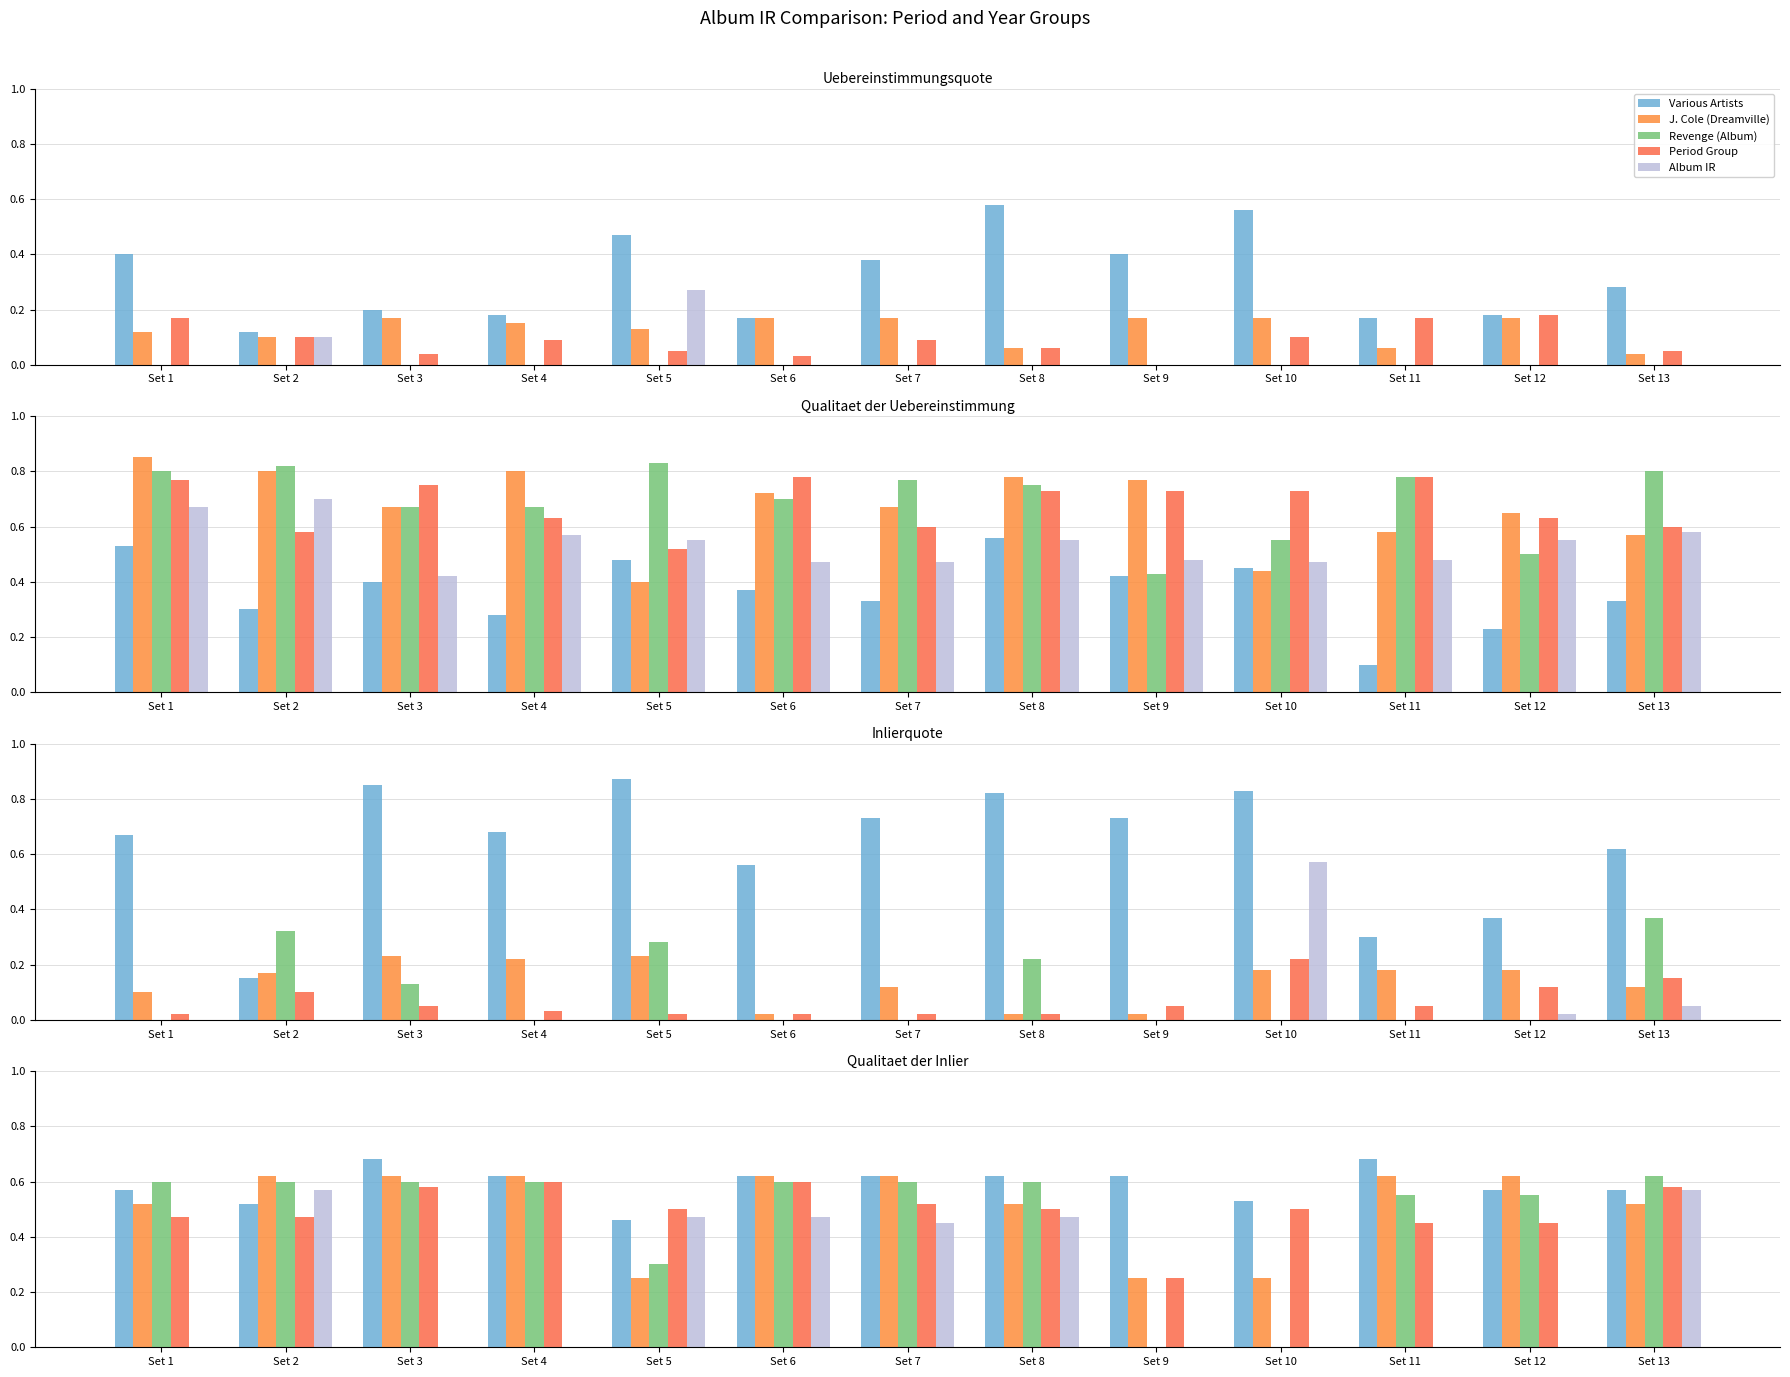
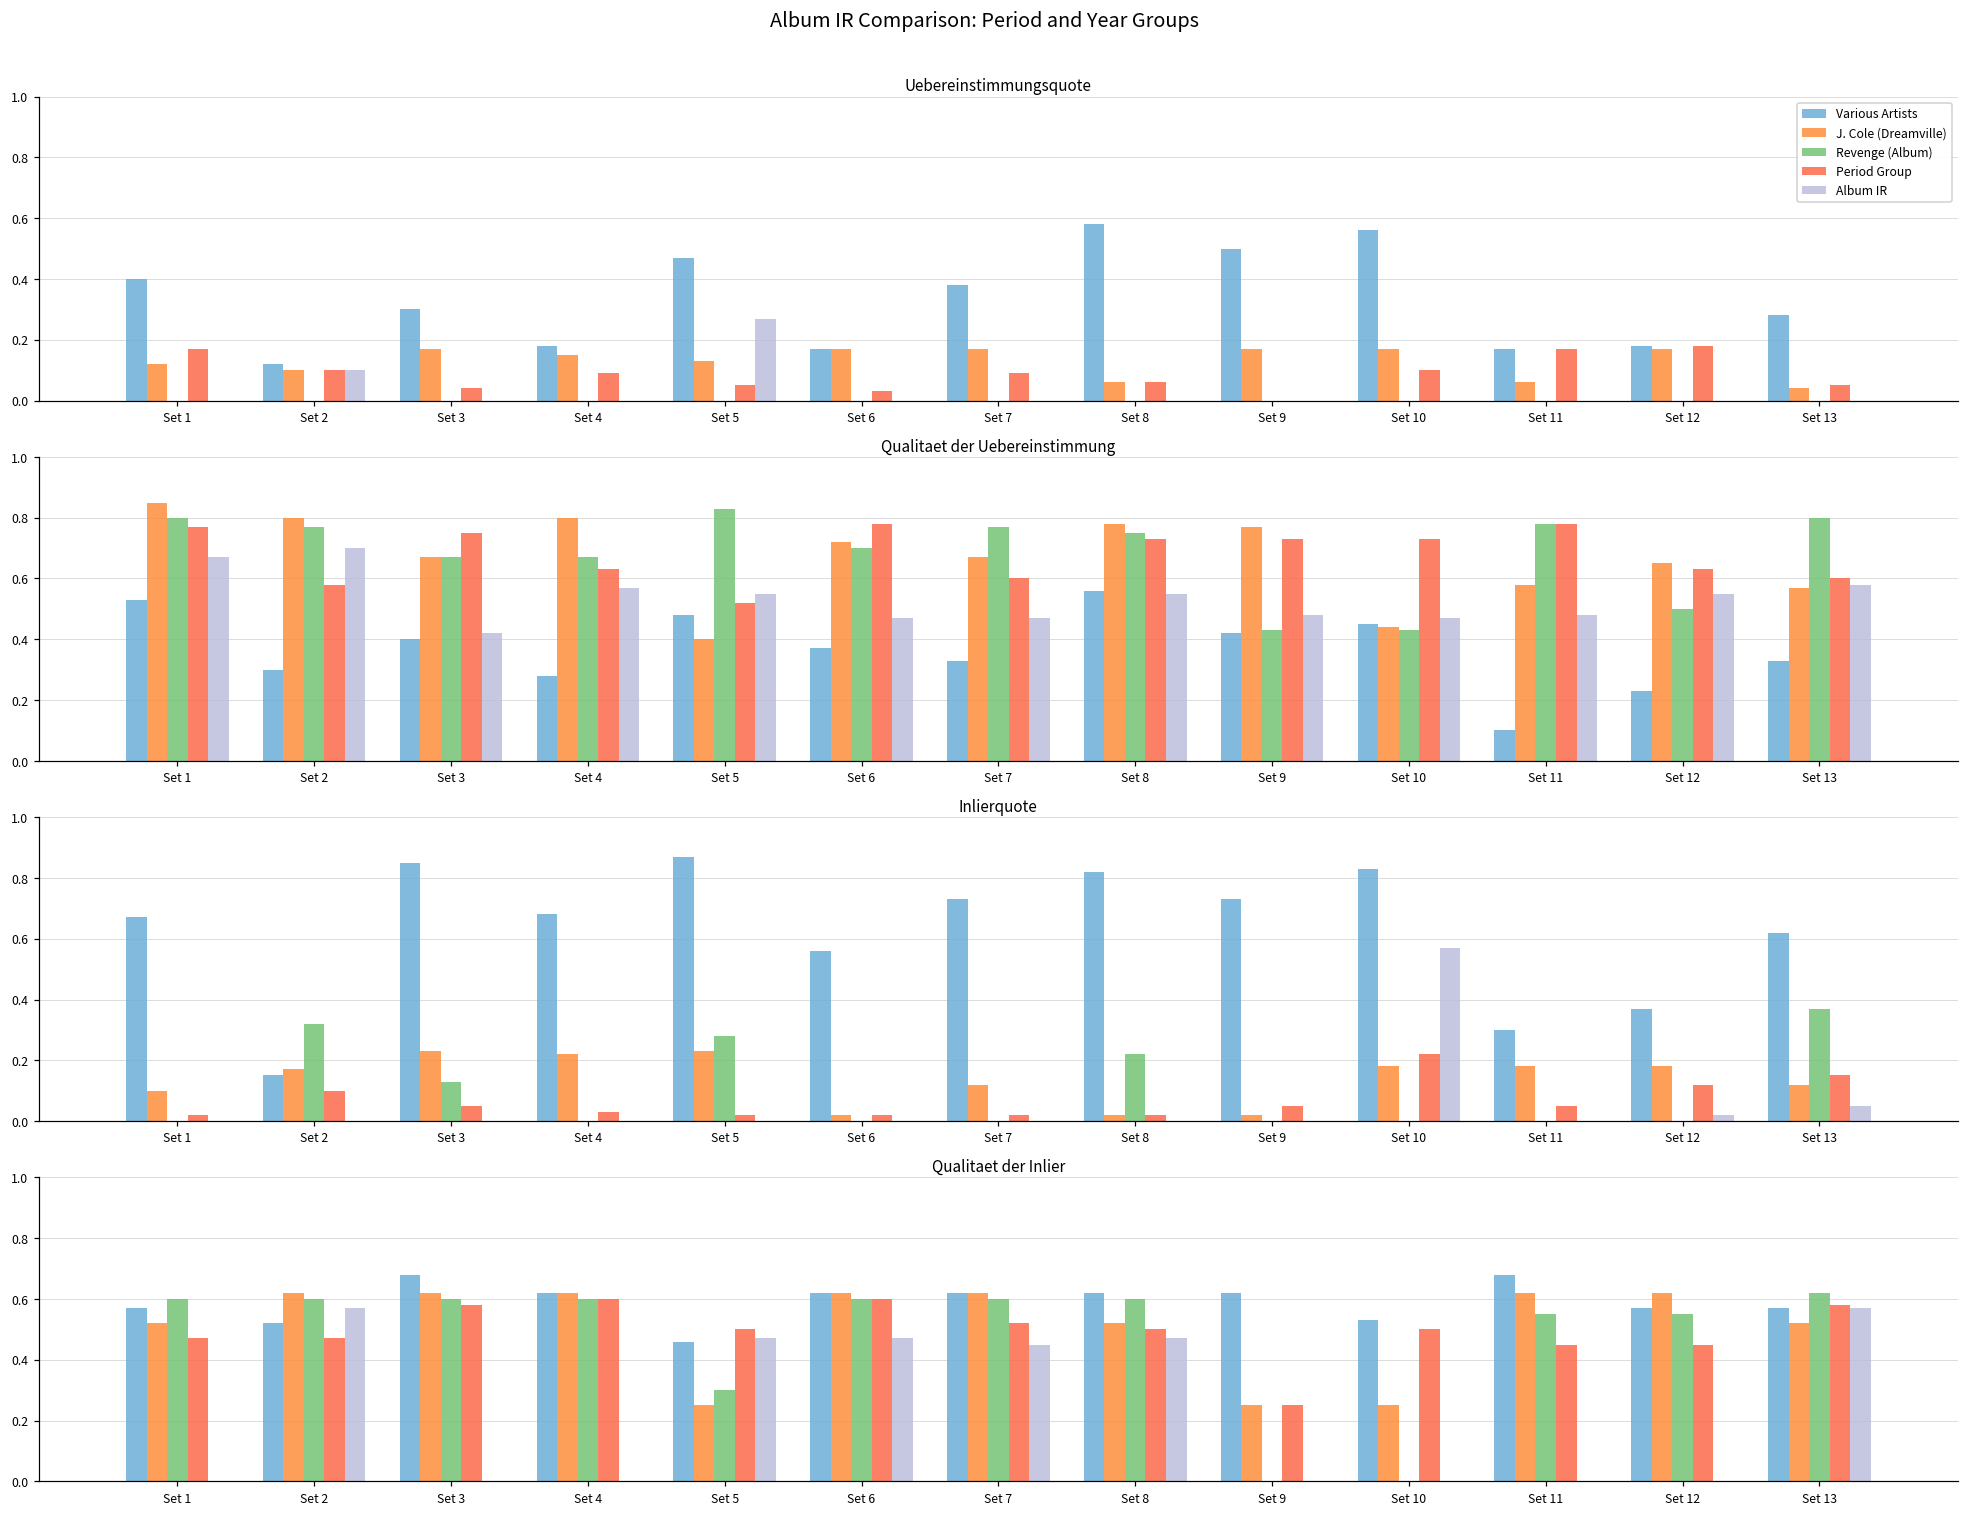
Uebereinstimmungsquote, Various Artists, Set 3: 0.2 -> 0.3
Uebereinstimmungsquote, Various Artists, Set 9: 0.4 -> 0.5
Qualitaet der Uebereinstimmung, Revenge (Album), Set 2: 0.82 -> 0.77
Qualitaet der Uebereinstimmung, Revenge (Album), Set 10: 0.55 -> 0.43
